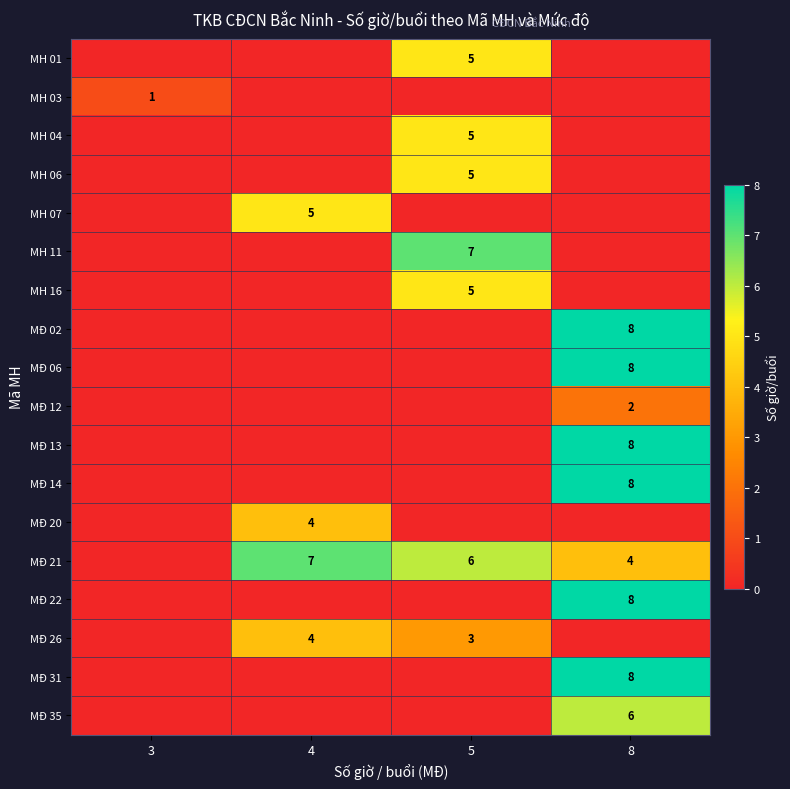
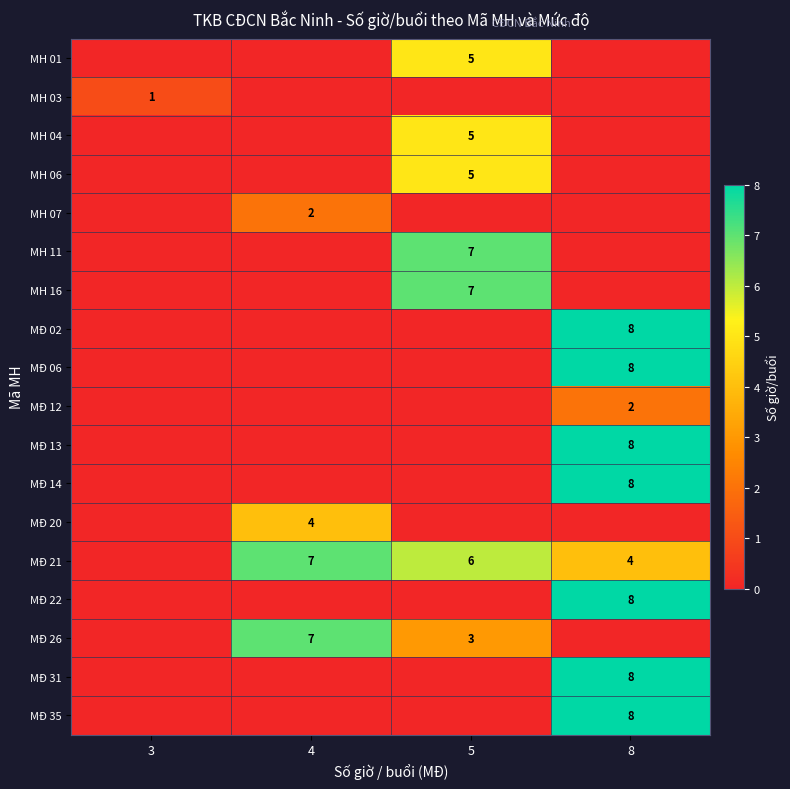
MH 07, 4: 5 -> 2
MH 16, 5: 5 -> 7
MĐ 26, 4: 4 -> 7
MĐ 35, 8: 6 -> 8
